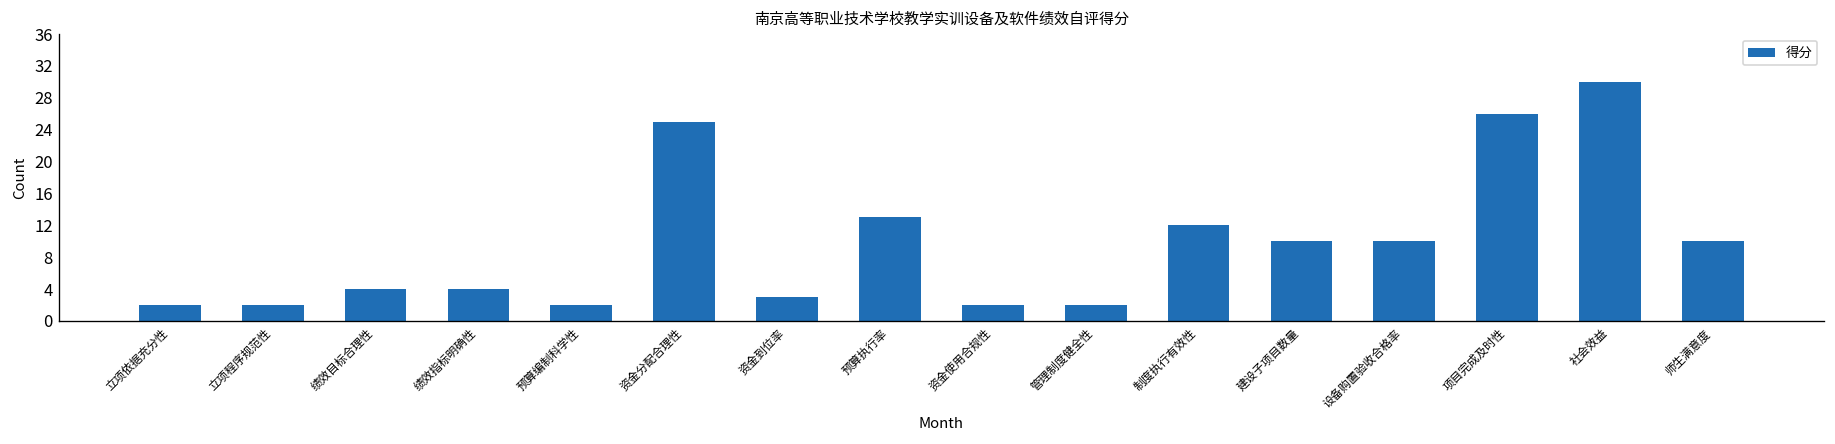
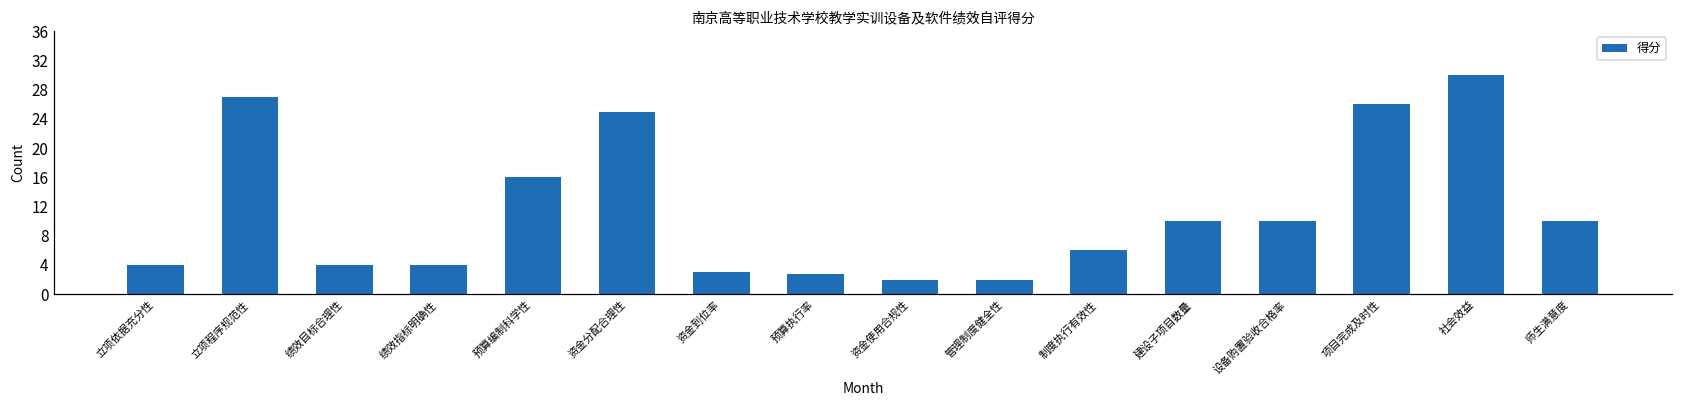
立项依据充分性: 2 -> 4
立项程序规范性: 2 -> 27
预算编制科学性: 2 -> 16
预算执行率: 13 -> 3
制度执行有效性: 12 -> 6
